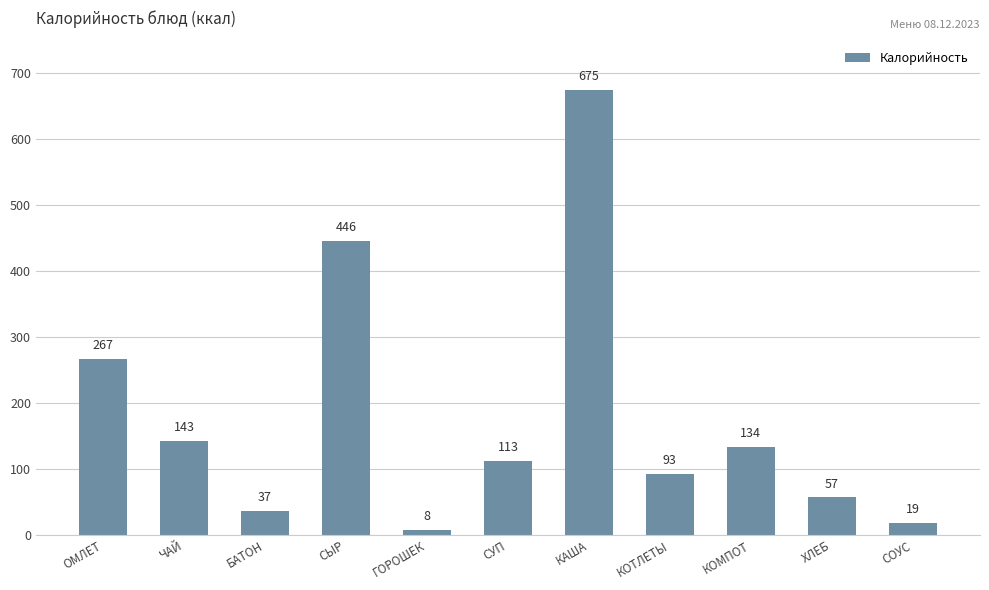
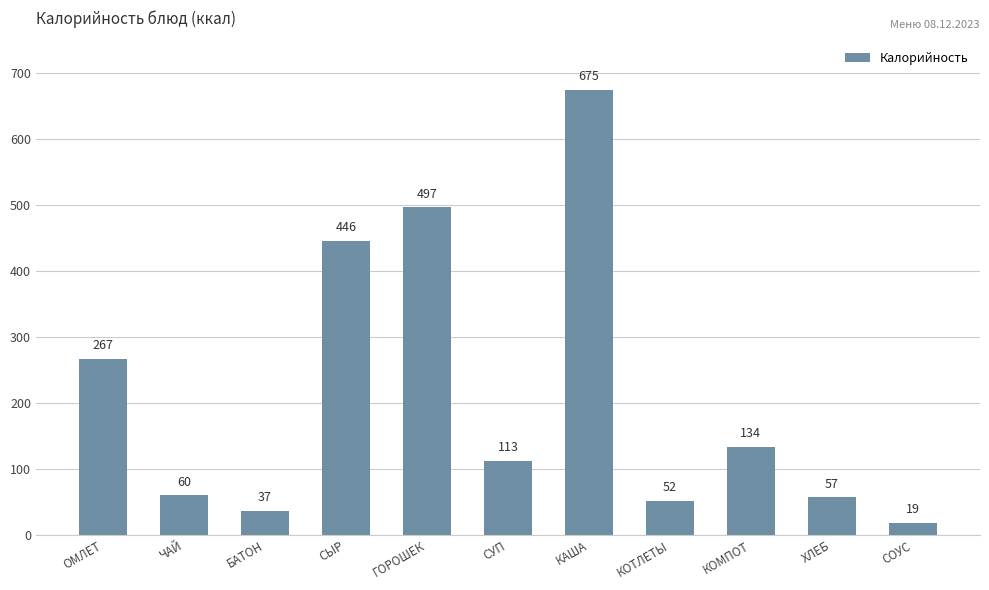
ЧАЙ: 143 -> 60
ГОРОШЕК: 8 -> 497
КОТЛЕТЫ: 93 -> 52
